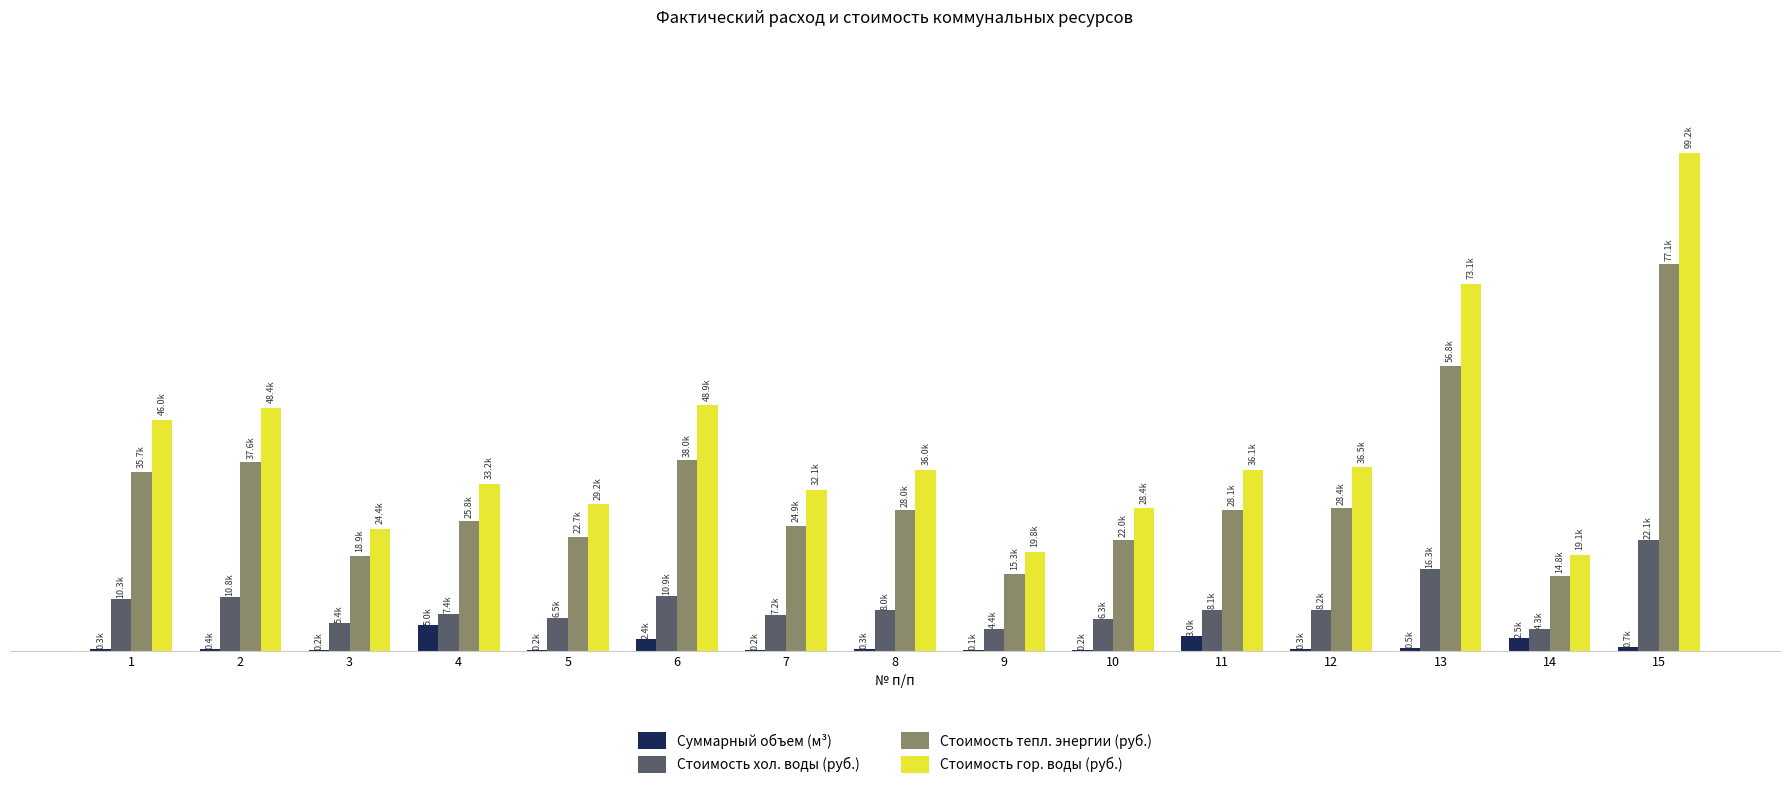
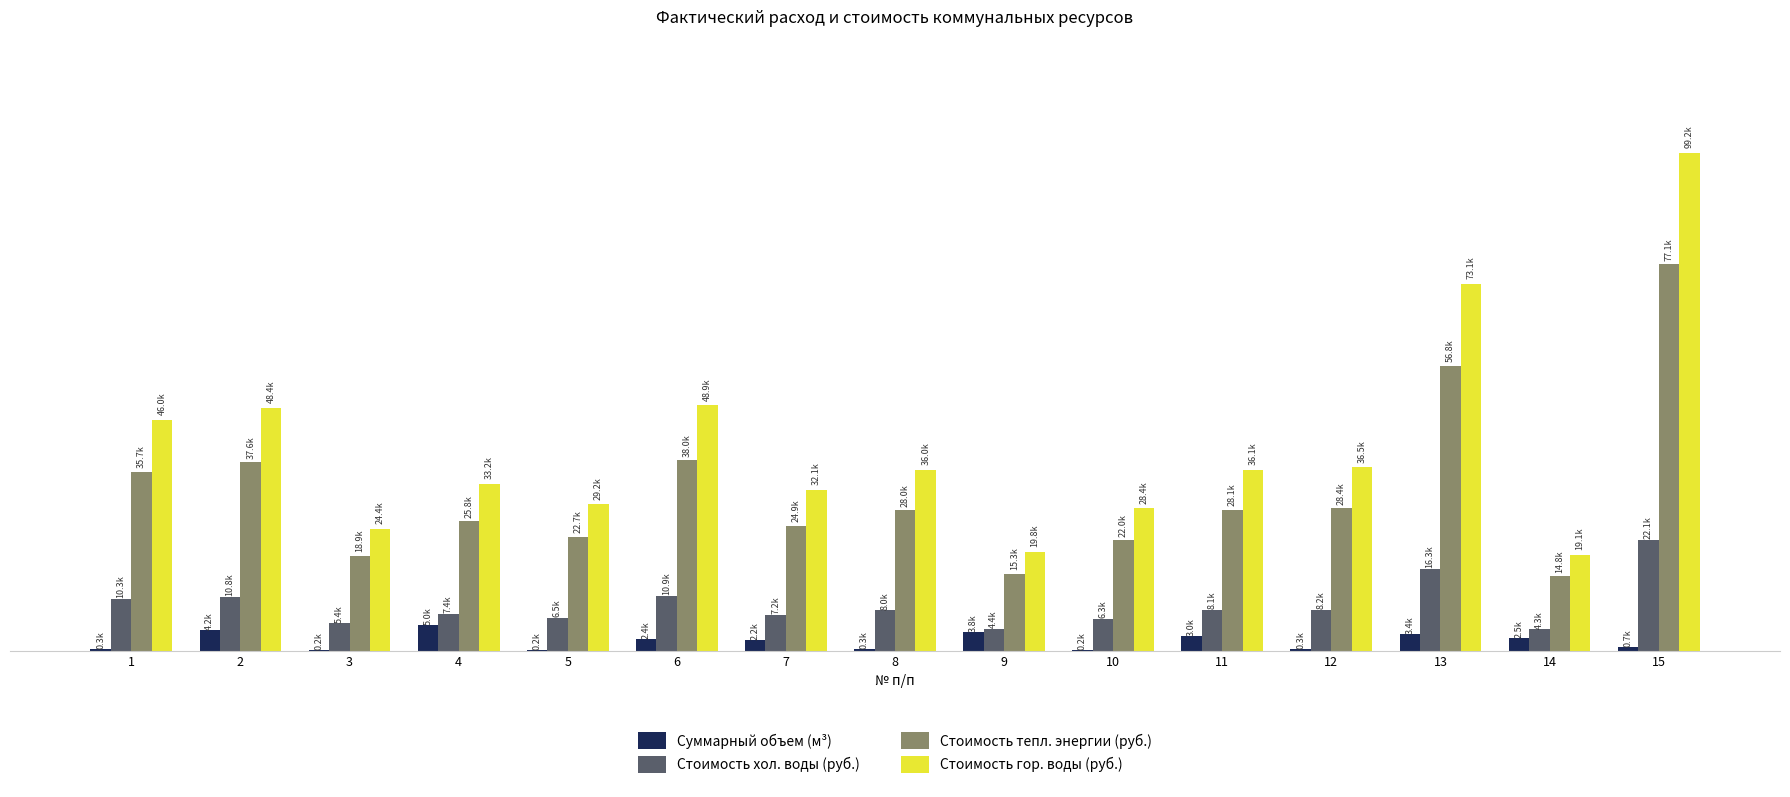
Суммарный объем (м³), 2: 0.4k -> 4.2k
Суммарный объем (м³), 7: 0.2k -> 2.2k
Суммарный объем (м³), 9: 0.1k -> 3.8k
Суммарный объем (м³), 13: 0.5k -> 3.4k
